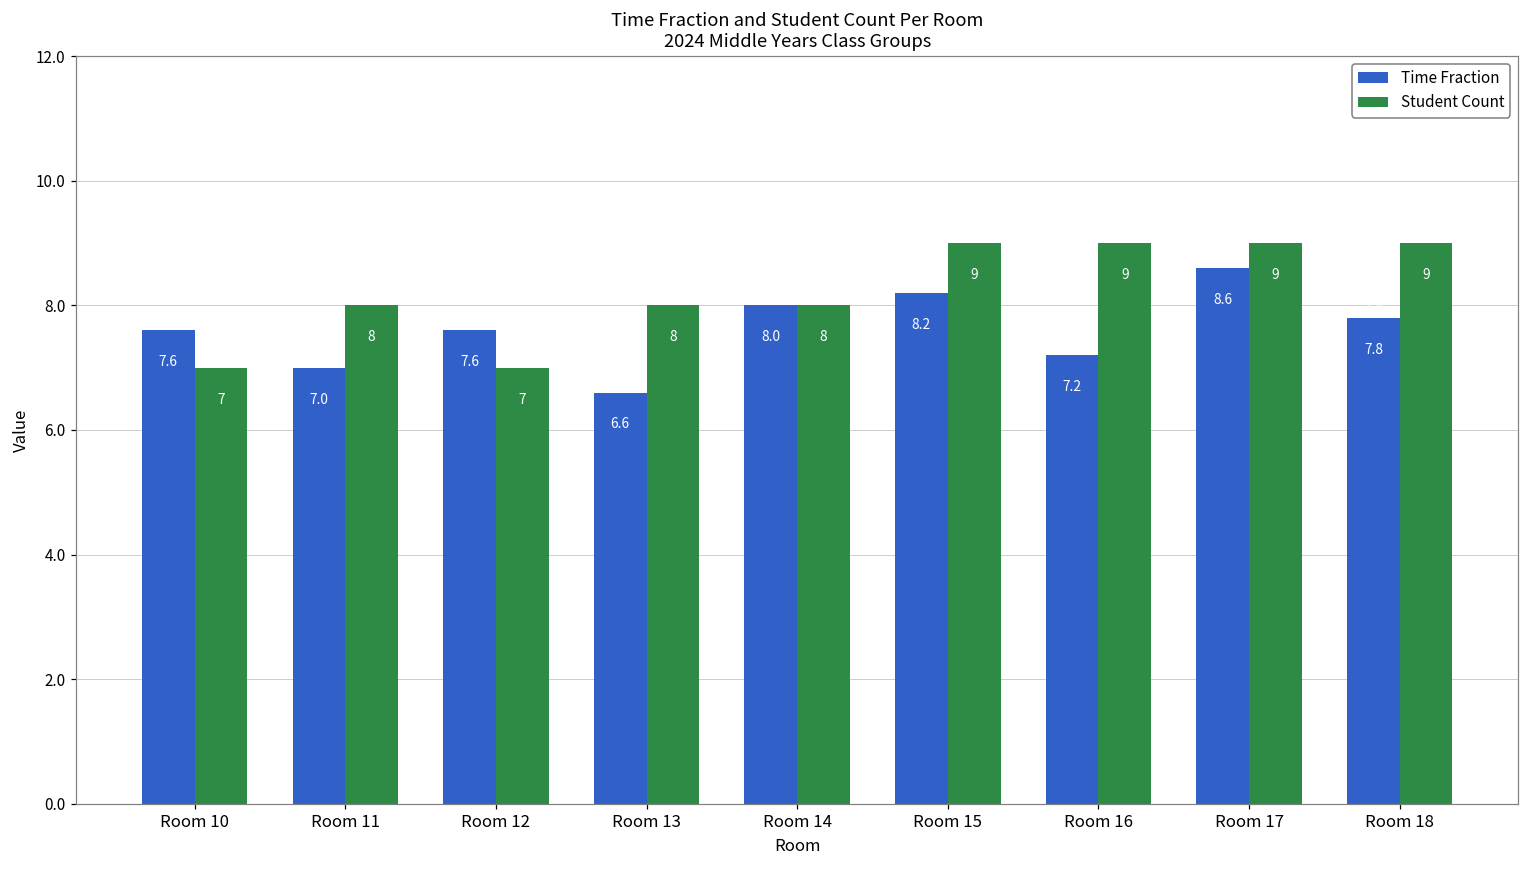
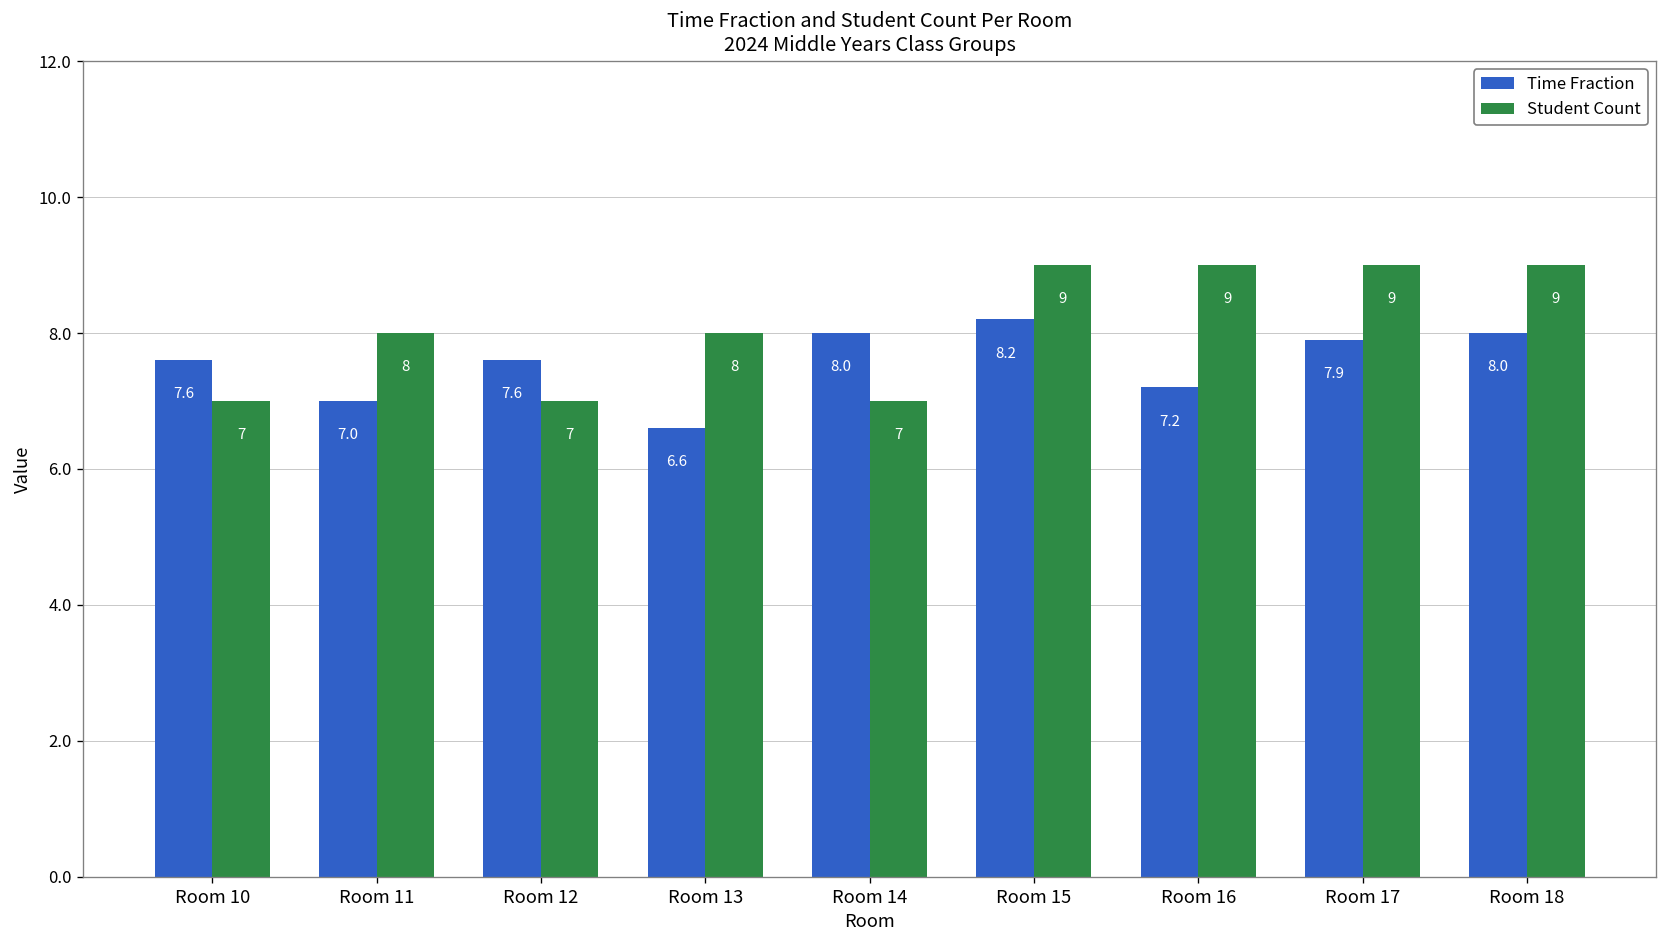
Student Count, Room 14: 8 -> 7
Time Fraction, Room 17: 8.6 -> 7.9
Time Fraction, Room 18: 7.8 -> 8.0
